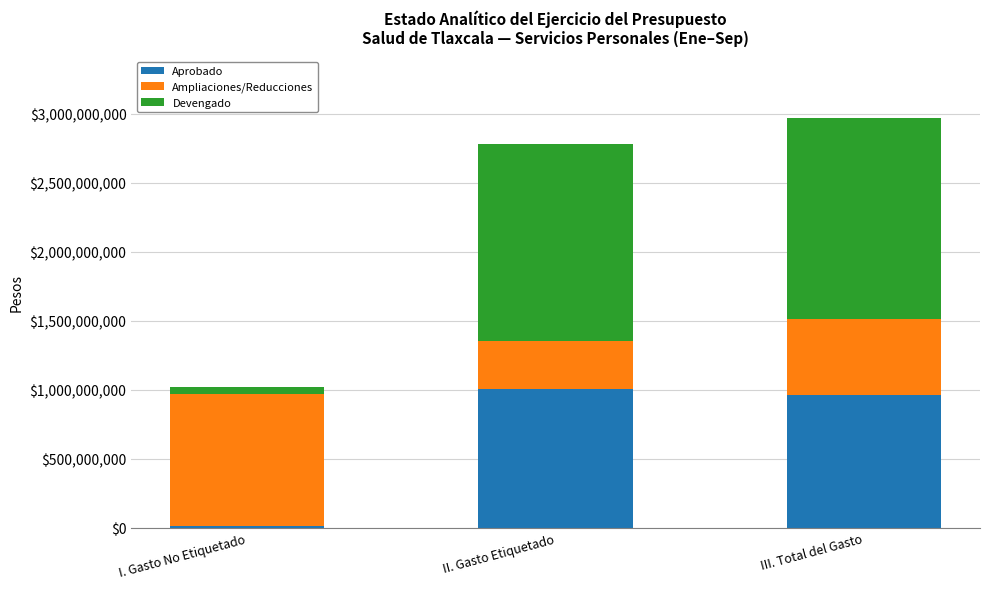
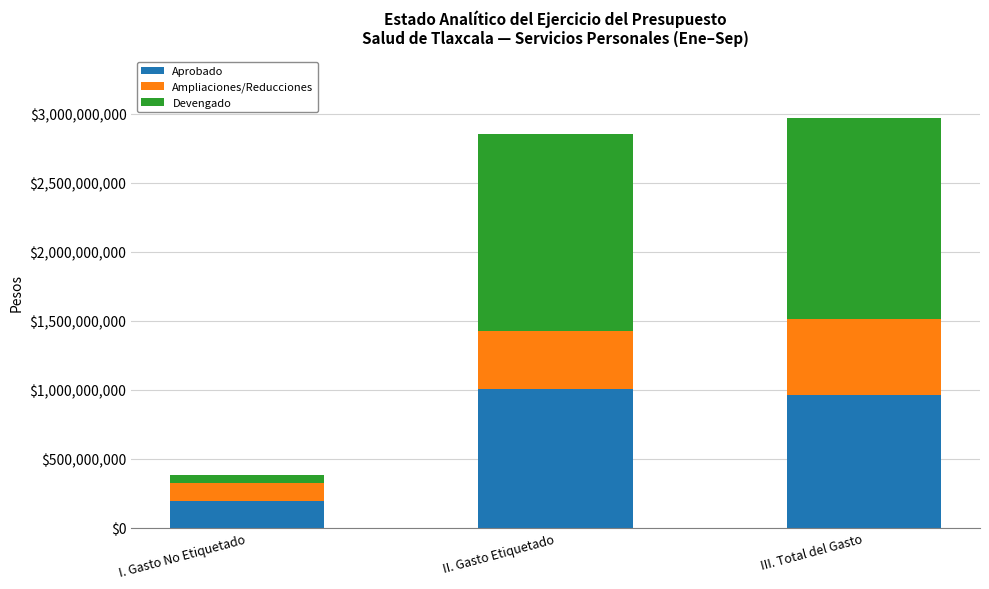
Aprobado, I. Gasto No Etiquetado: $10,000,000 -> $190,000,000
Ampliaciones/Reducciones, I. Gasto No Etiquetado: $950,000,000 -> $130,000,000
Ampliaciones/Reducciones, II. Gasto Etiquetado: $350,000,000 -> $420,000,000
